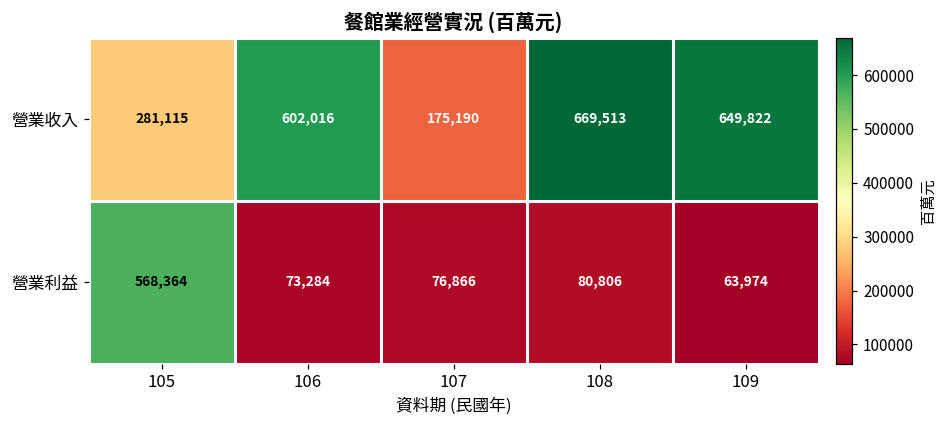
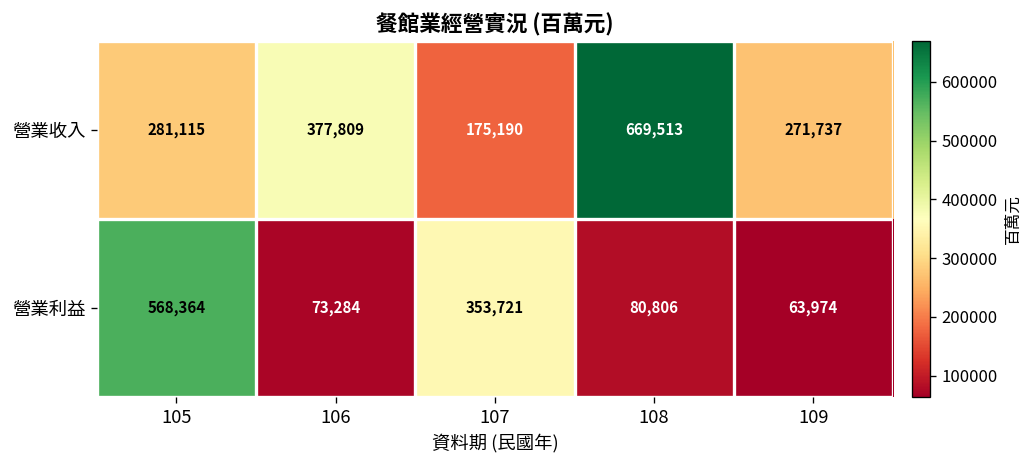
營業收入, 106: 602,016 -> 377,809
營業收入, 109: 649,822 -> 271,737
營業利益, 107: 76,866 -> 353,721
